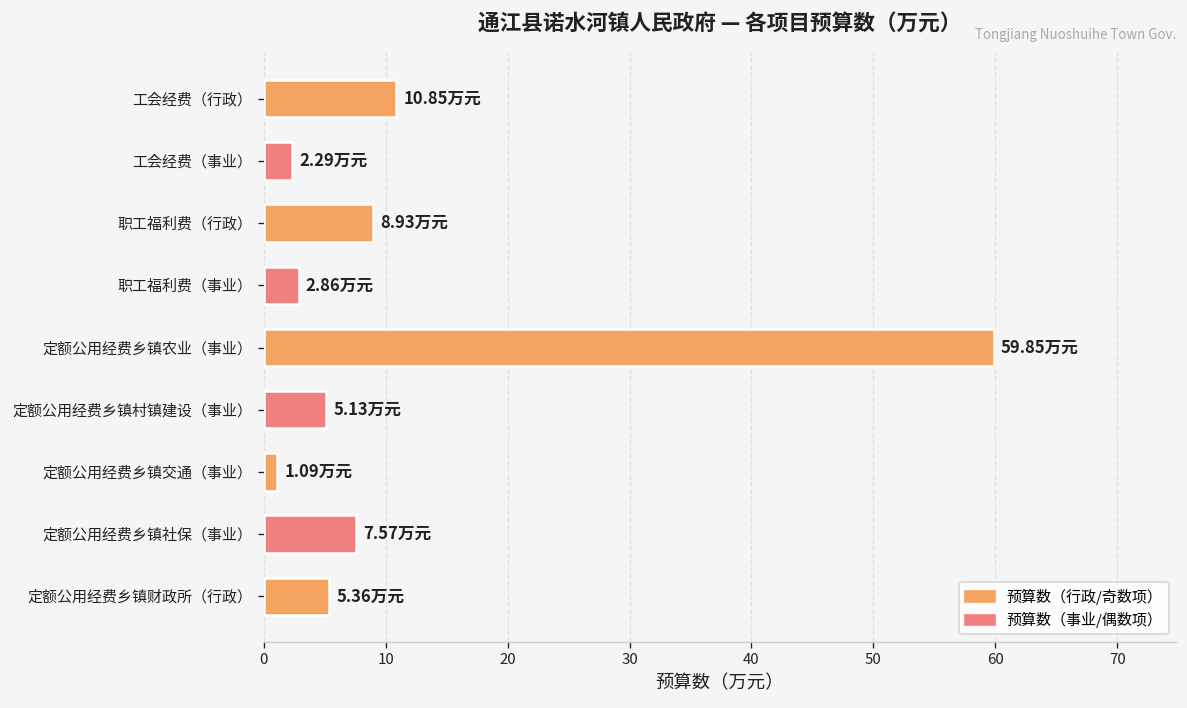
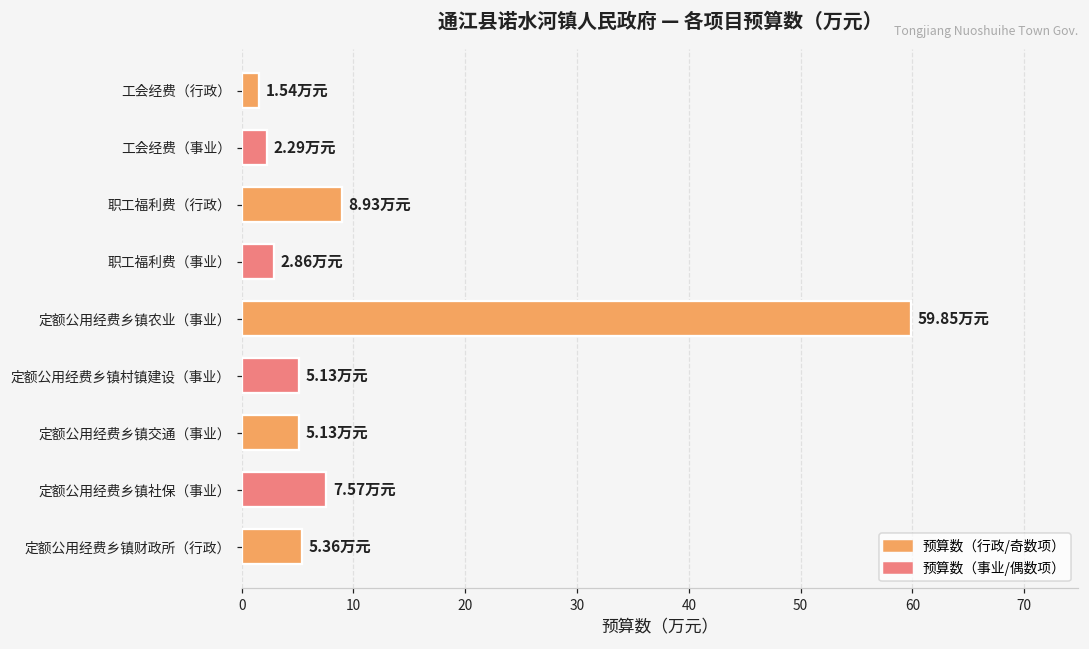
工会经费（行政）: 10.85 -> 1.54
定额公用经费乡镇交通（事业）: 1.09 -> 5.13
